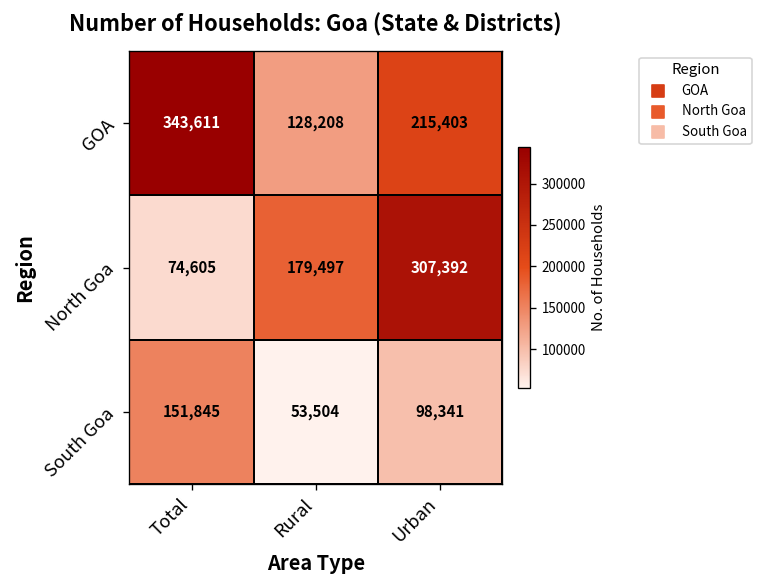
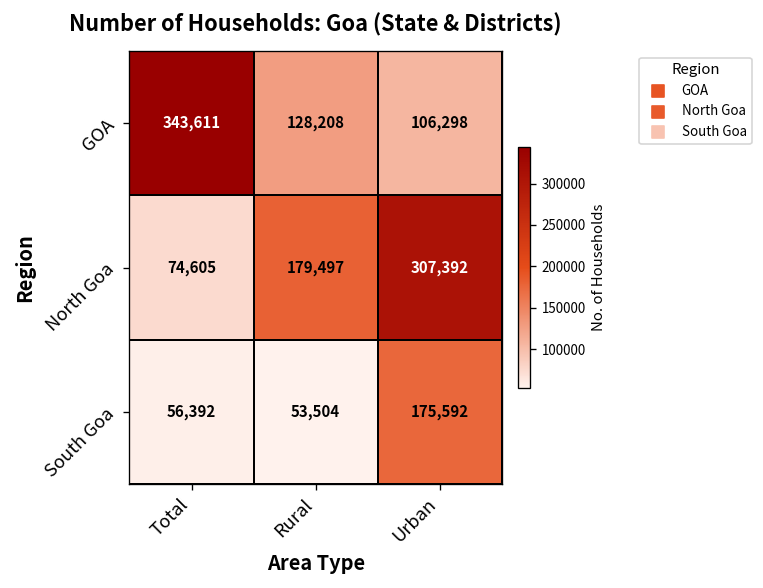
GOA, Urban: 215,403 -> 106,298
South Goa, Total: 151,845 -> 56,392
South Goa, Urban: 98,341 -> 175,592
